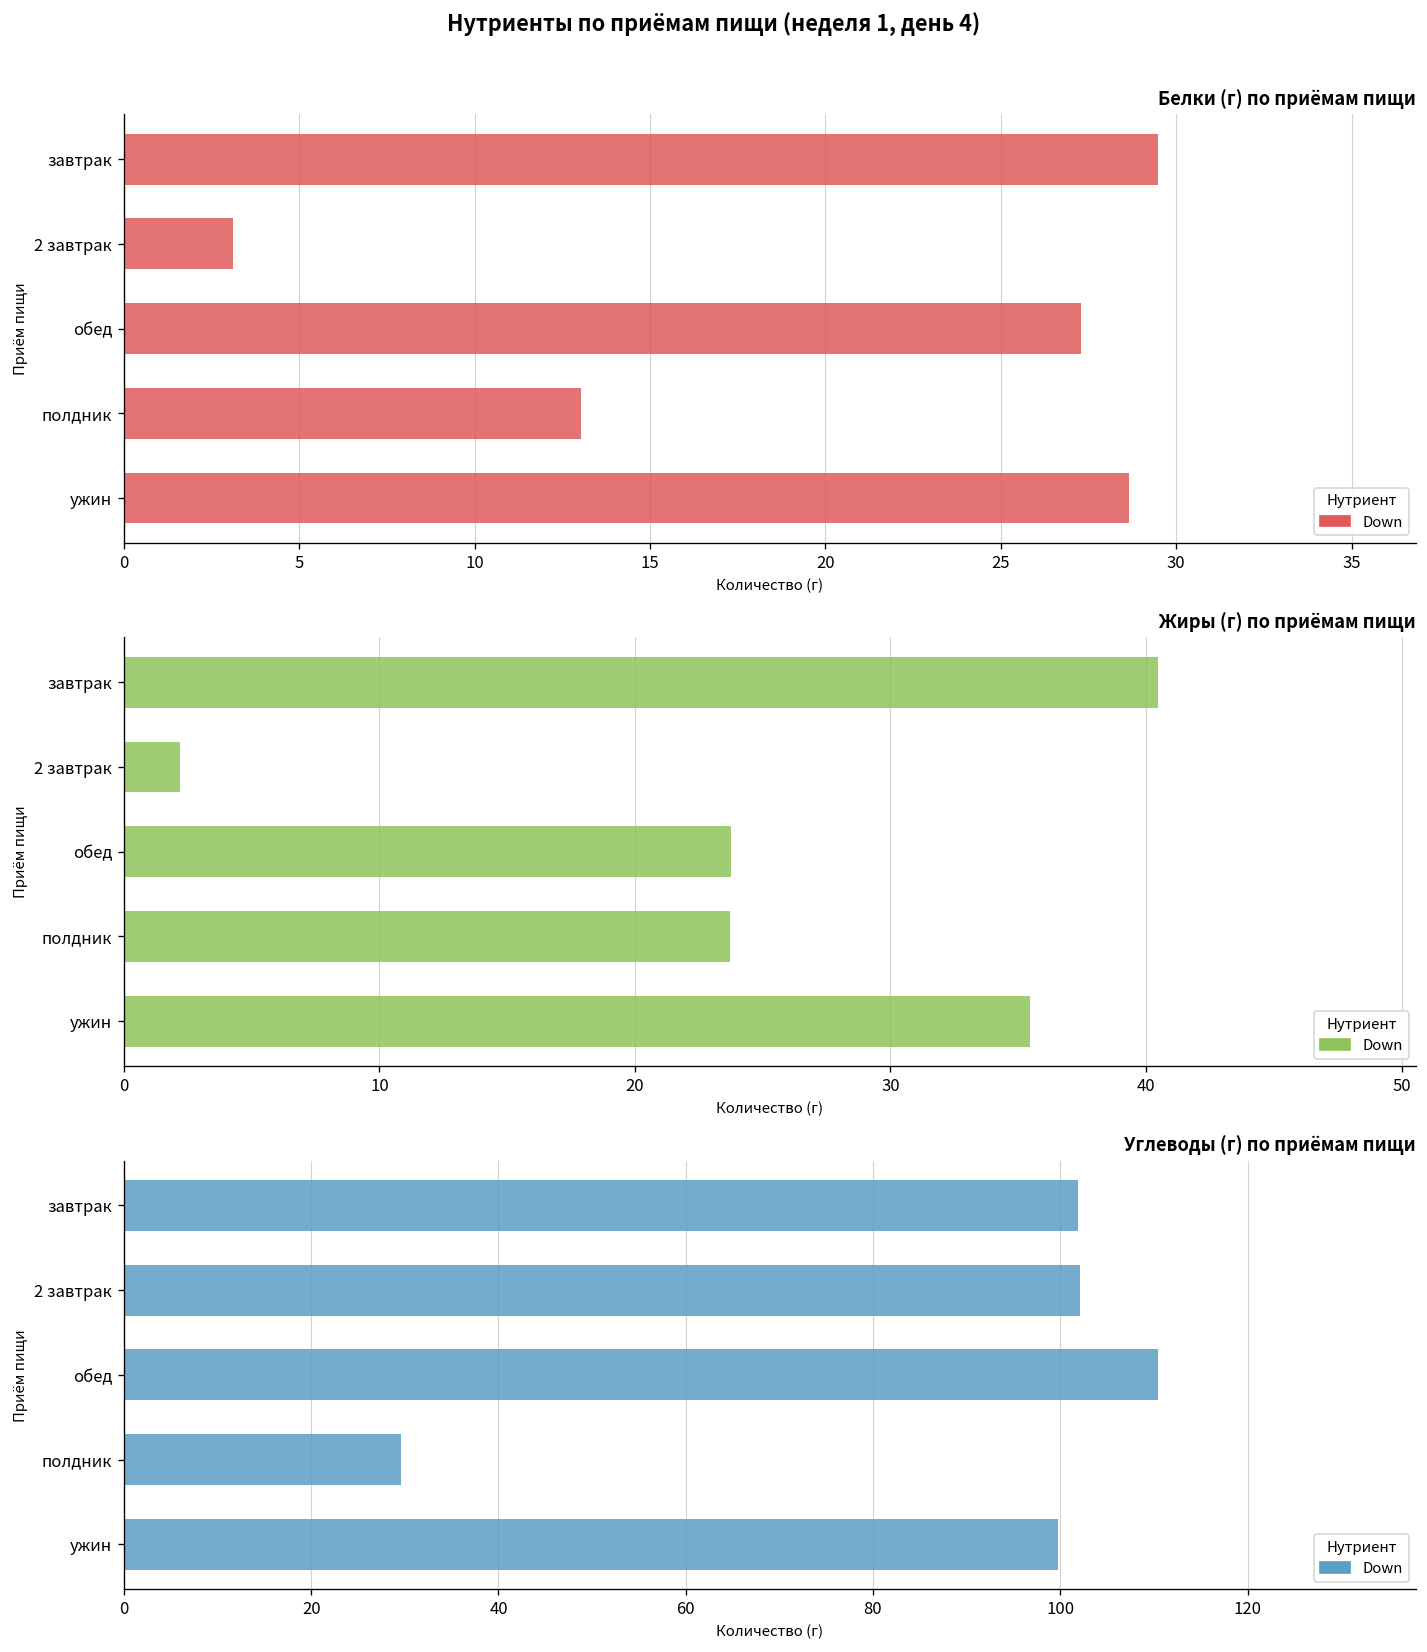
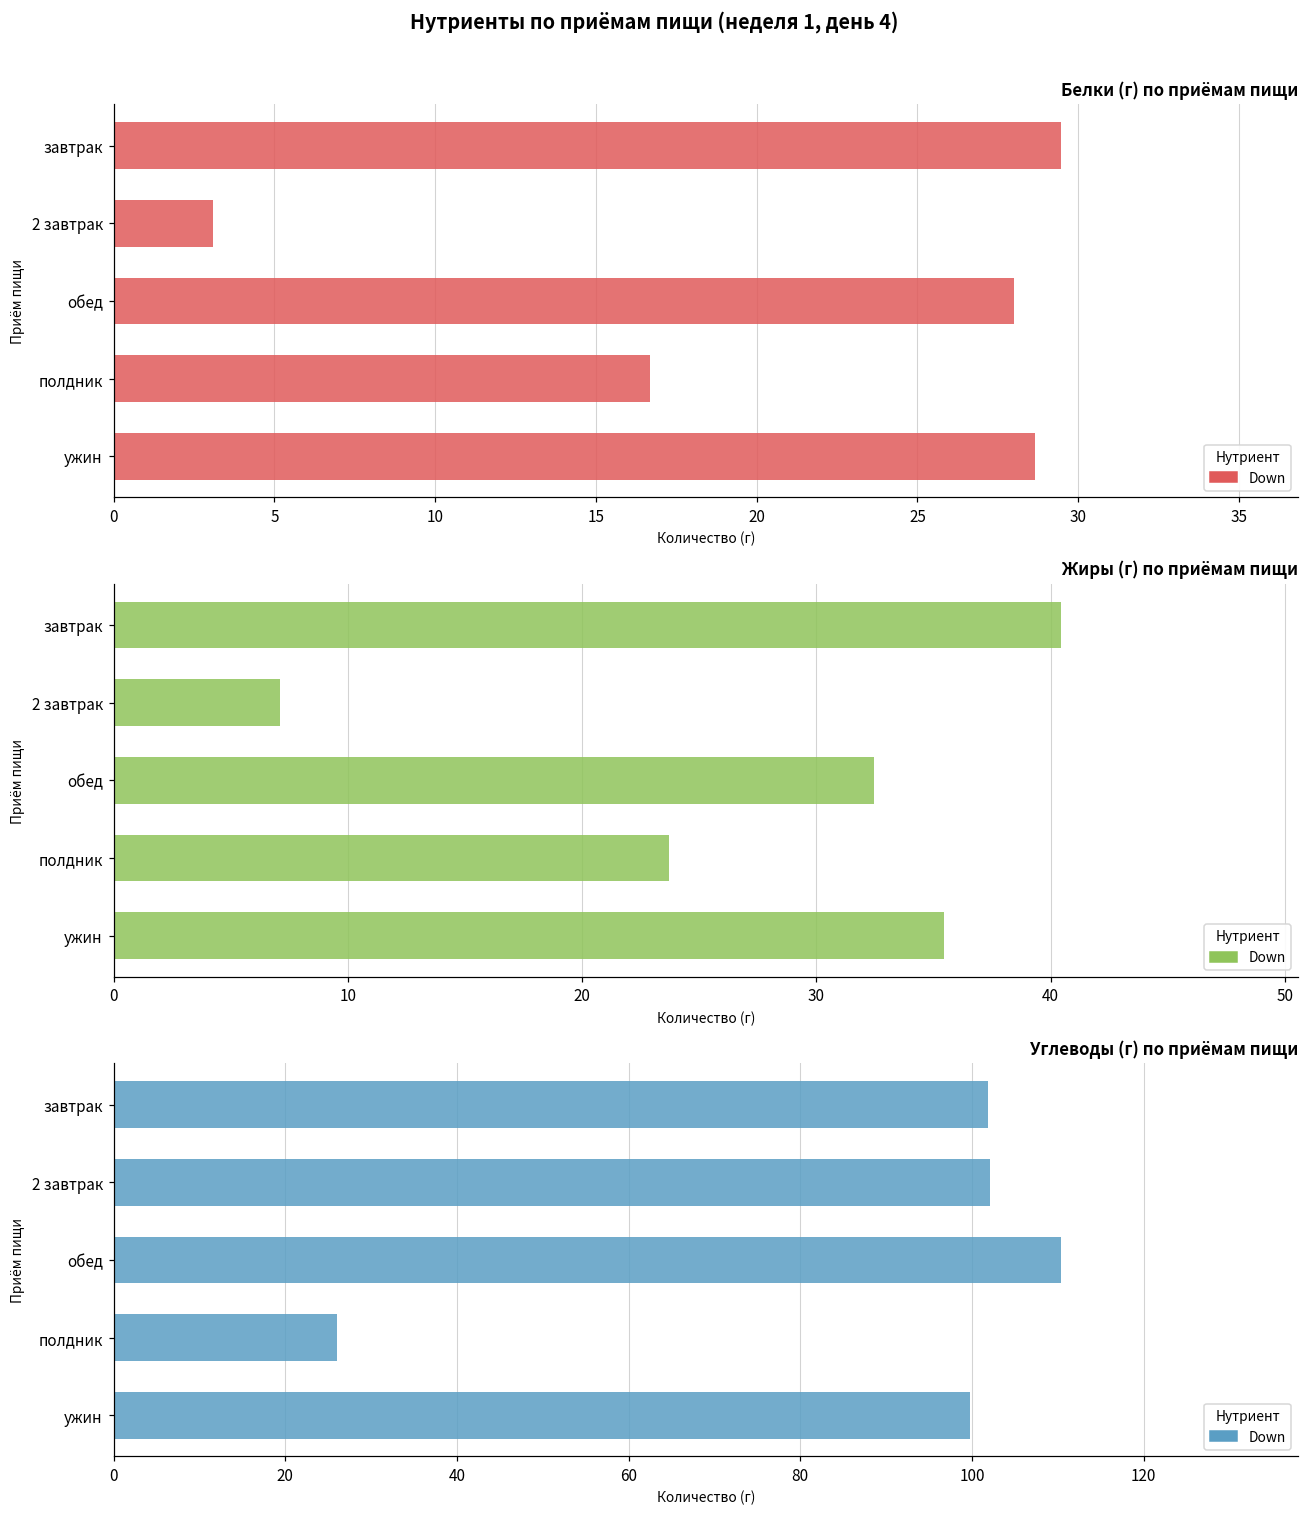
Белки (г) по приёмам пищи, обед: 27.3 -> 28.0
Белки (г) по приёмам пищи, полдник: 13.0 -> 16.7
Жиры (г) по приёмам пищи, 2 завтрак: 2.2 -> 7.1
Жиры (г) по приёмам пищи, обед: 23.8 -> 32.5
Углеводы (г) по приёмам пищи, полдник: 30 -> 26
